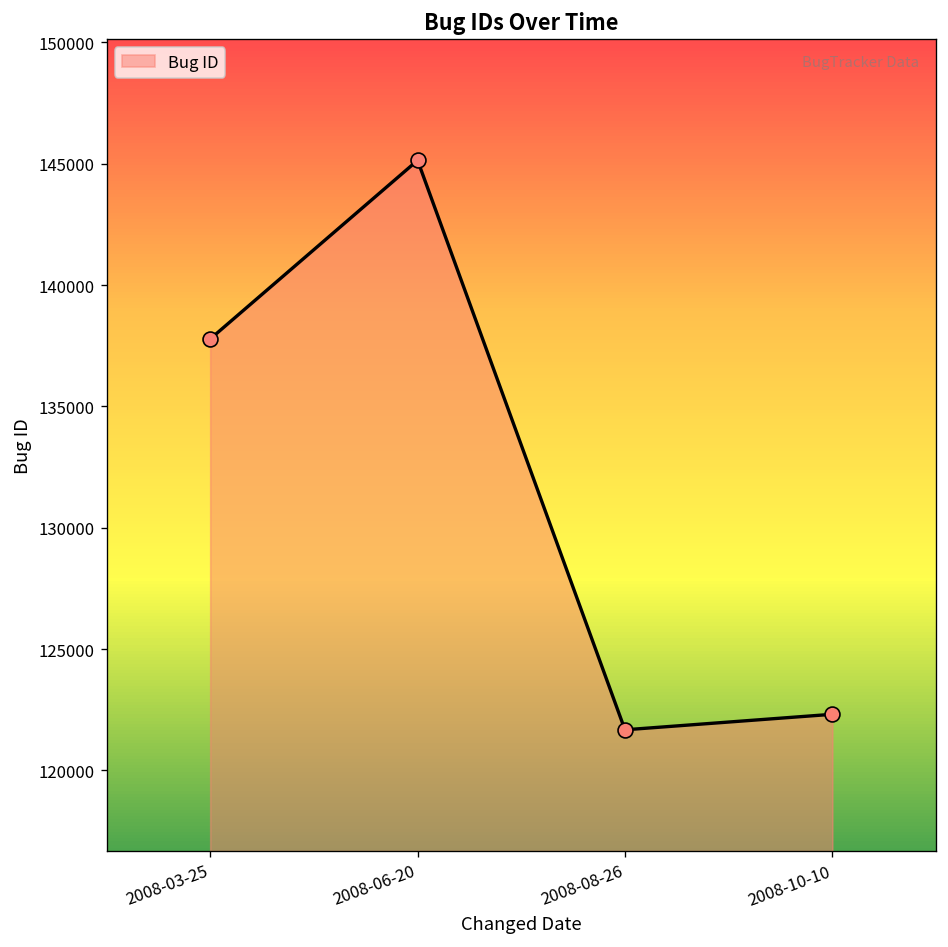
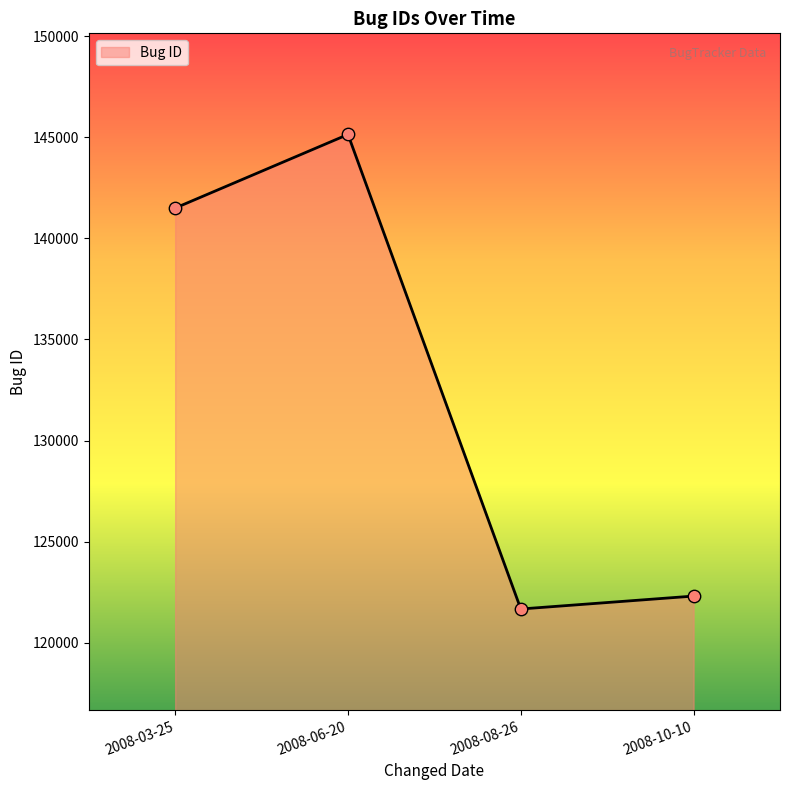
2008-03-25: 137800 -> 141500
